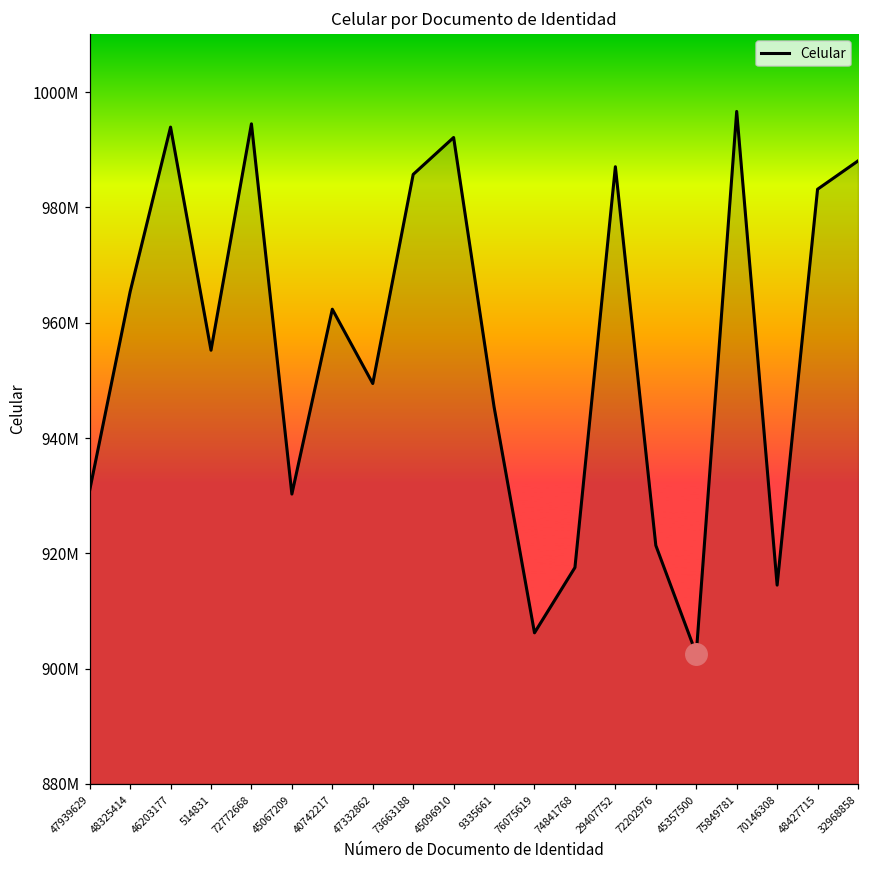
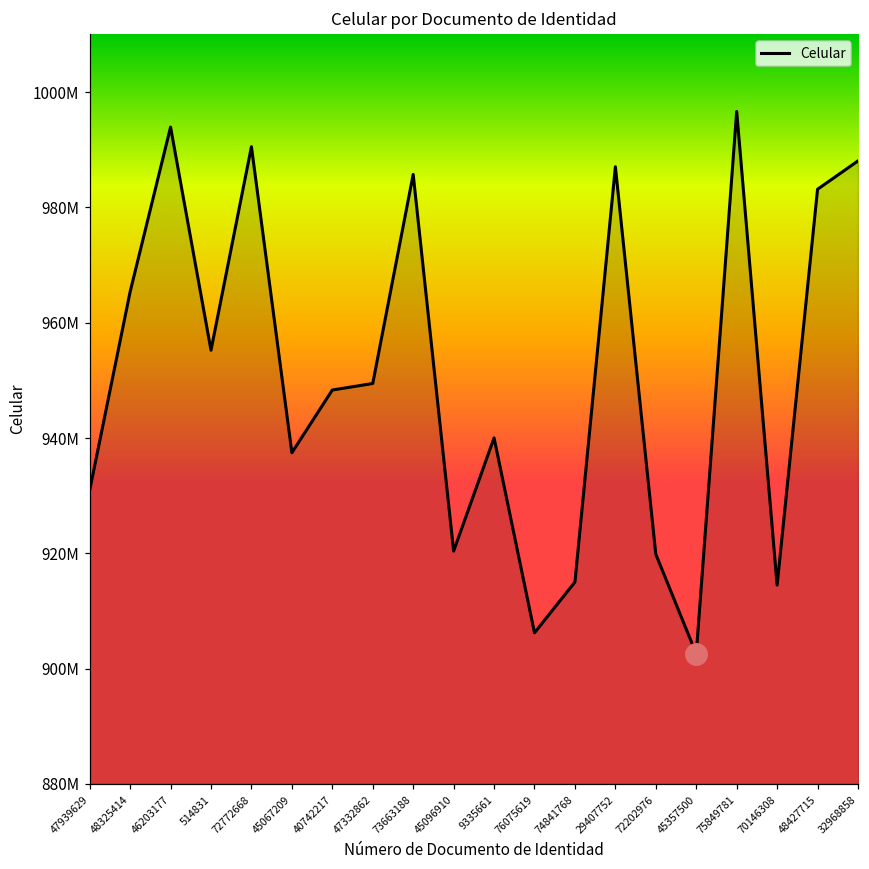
Celular, 72772668: 994000000 -> 991000000
Celular, 45067209: 930000000 -> 937000000
Celular, 40742217: 962000000 -> 948000000
Celular, 45096910: 992000000 -> 920000000
Celular, 9335661: 945000000 -> 940000000
Celular, 74841768: 918000000 -> 915000000
Celular, 72202976: 921000000 -> 920000000
